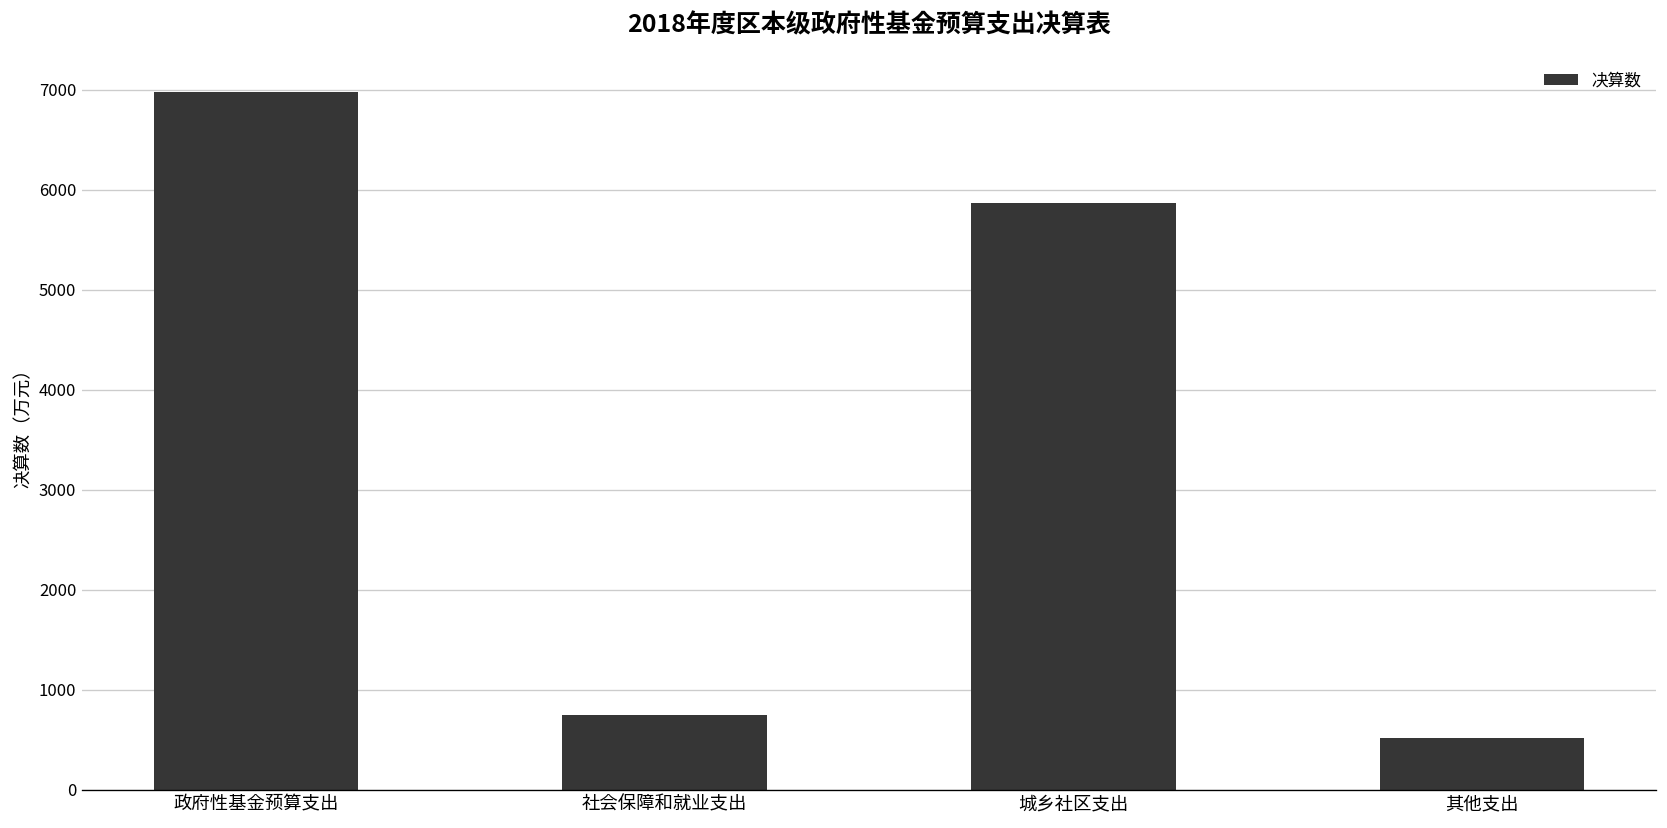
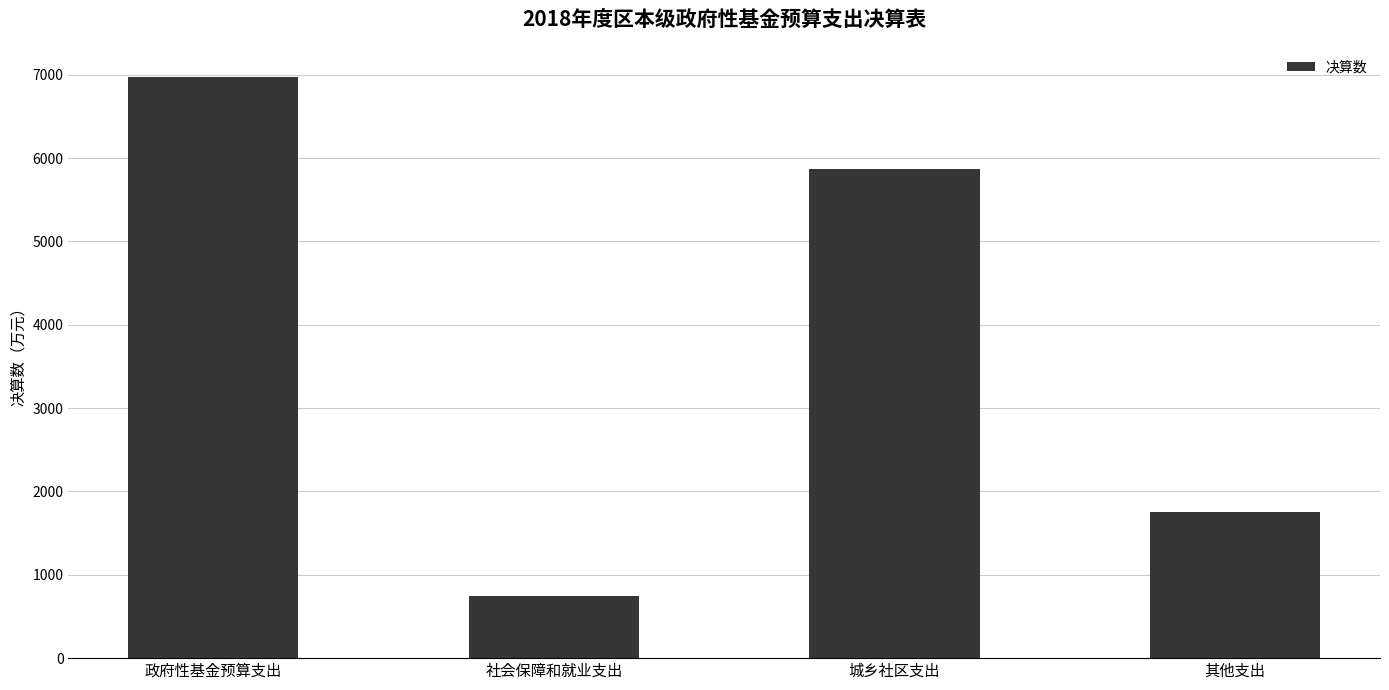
其他支出: 500 -> 1800
